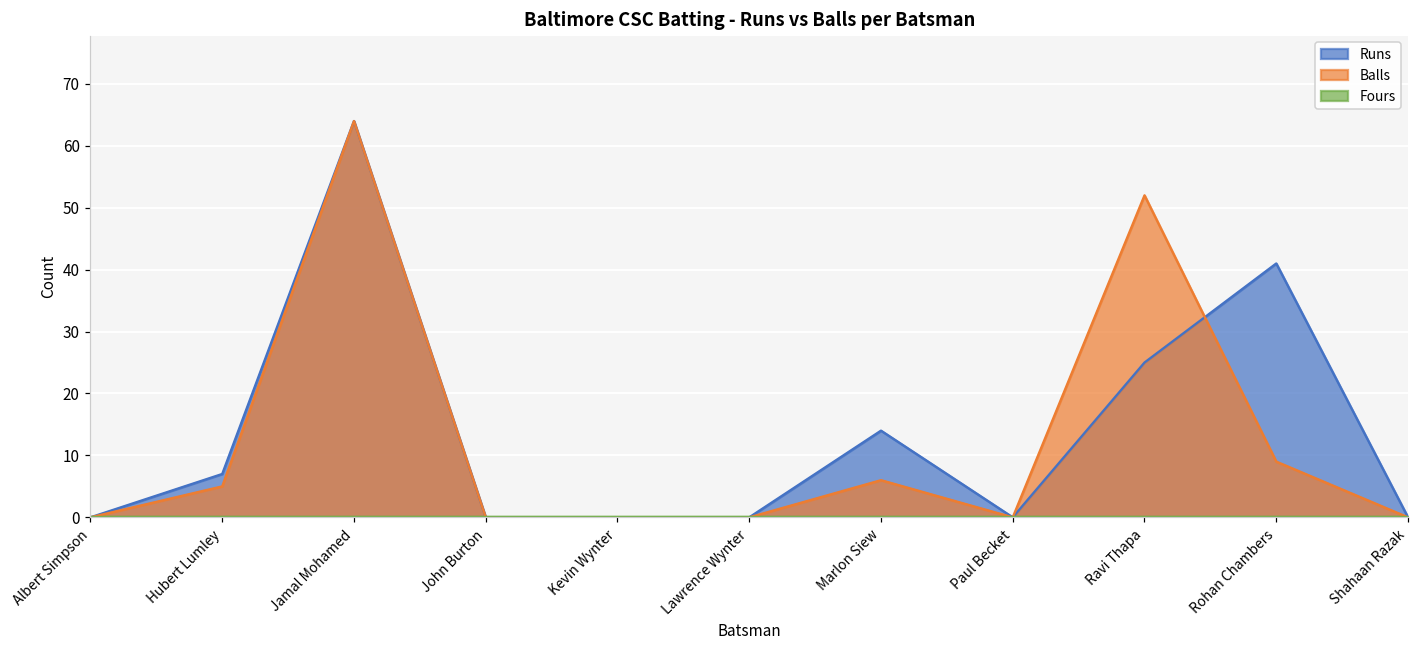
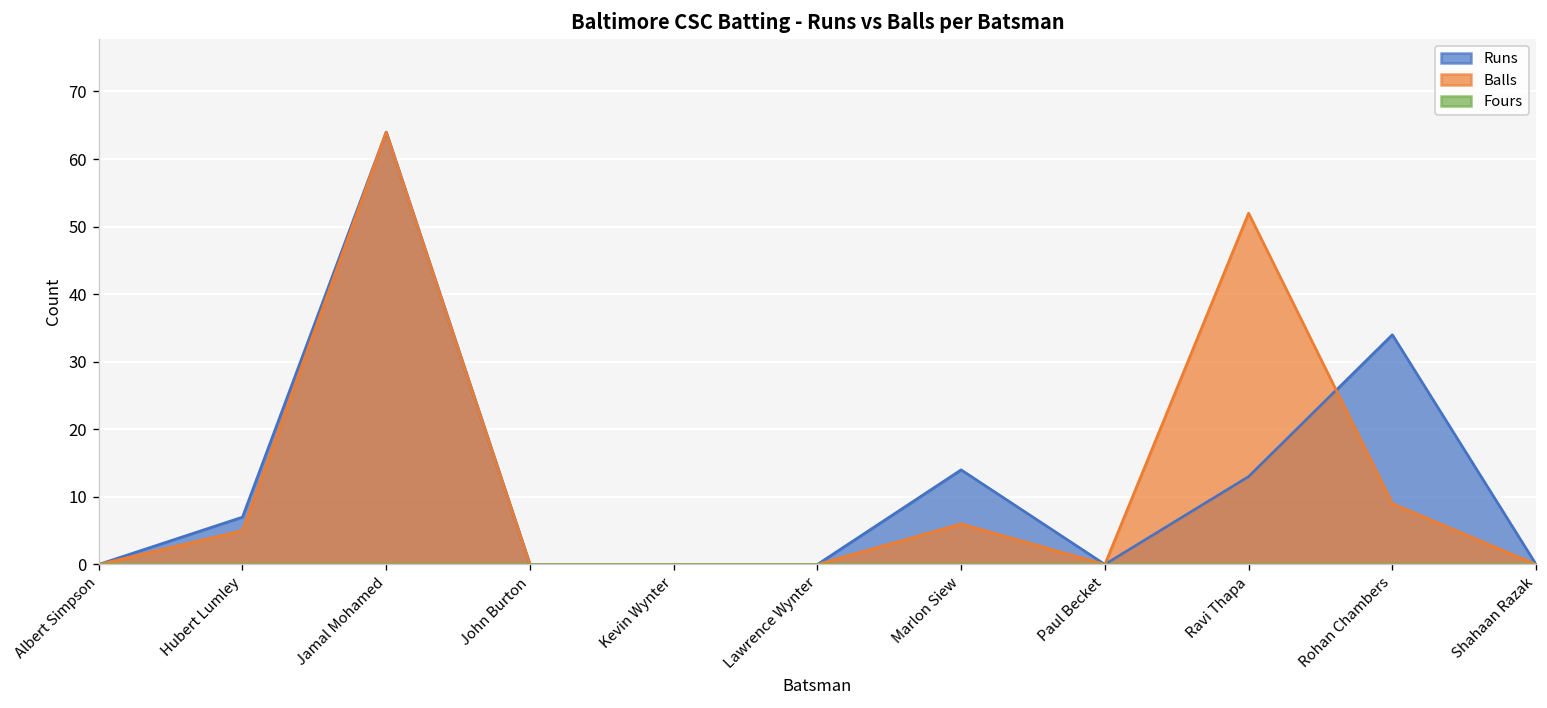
Runs, Ravi Thapa: 25 -> 13
Runs, Rohan Chambers: 41 -> 34
